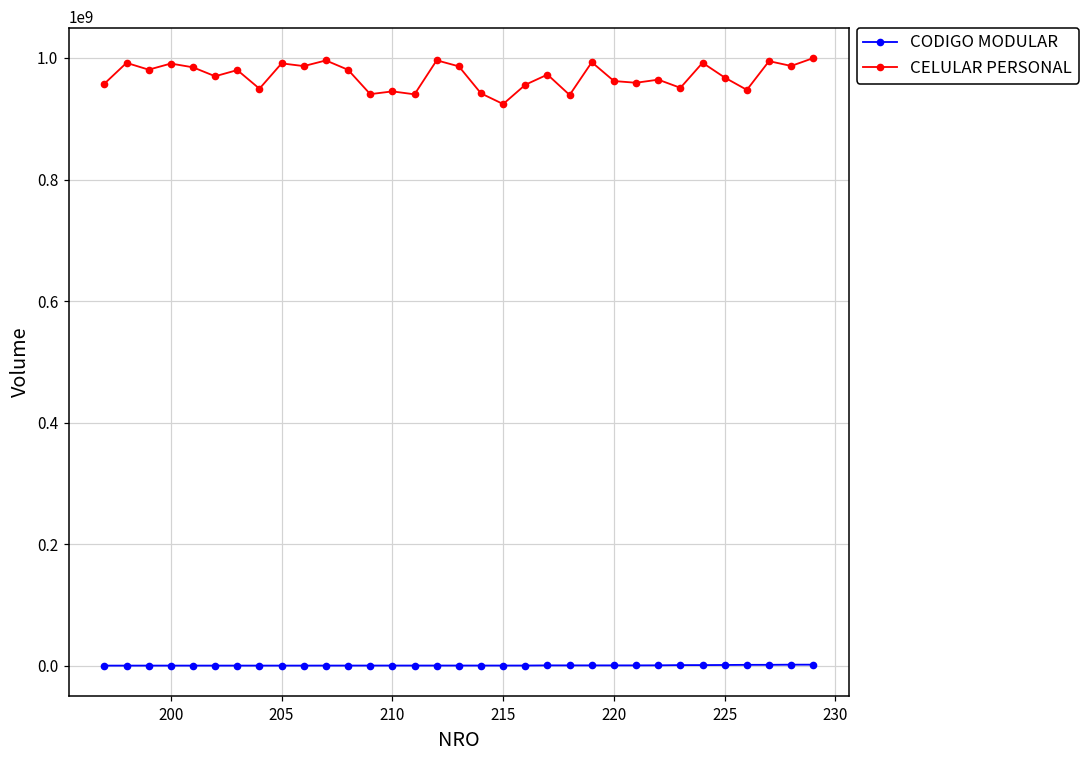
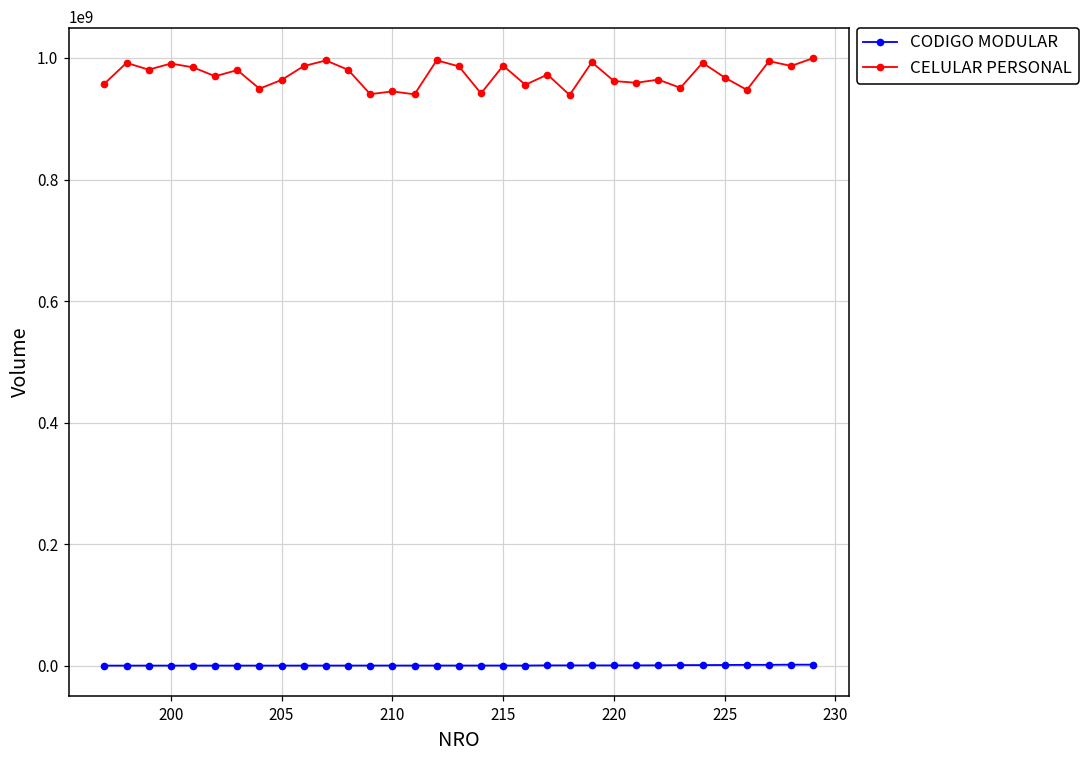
CELULAR PERSONAL, 205: 990000000 -> 960000000
CELULAR PERSONAL, 215: 920000000 -> 990000000
